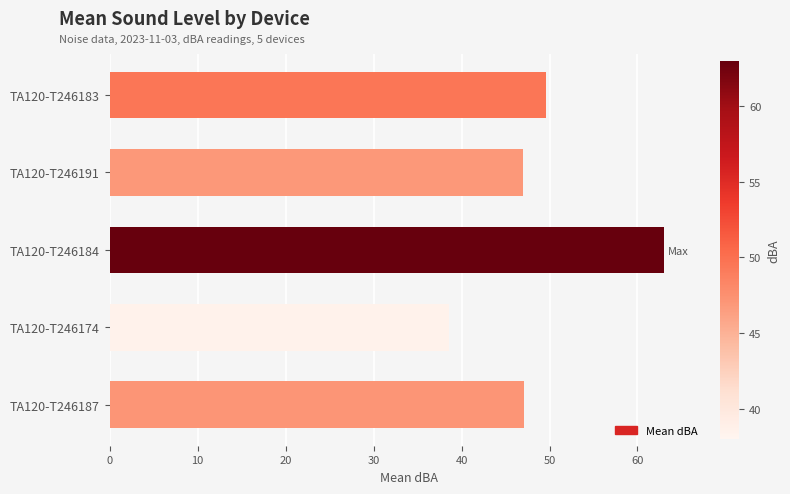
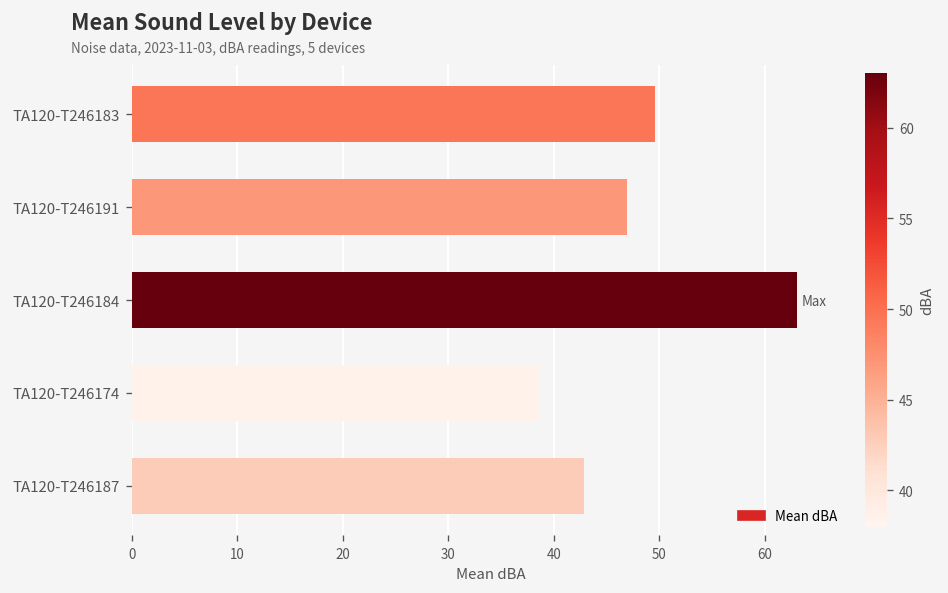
TA120-T246187: 47 -> 43
